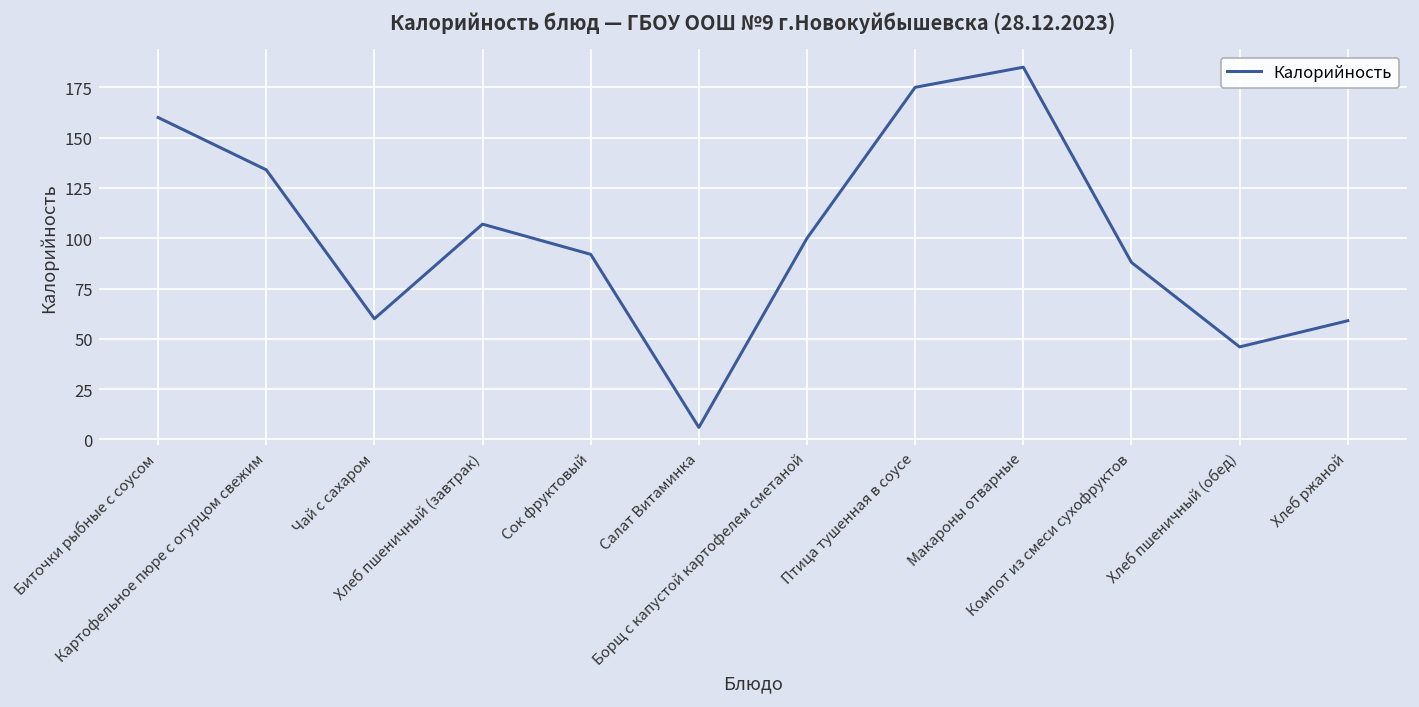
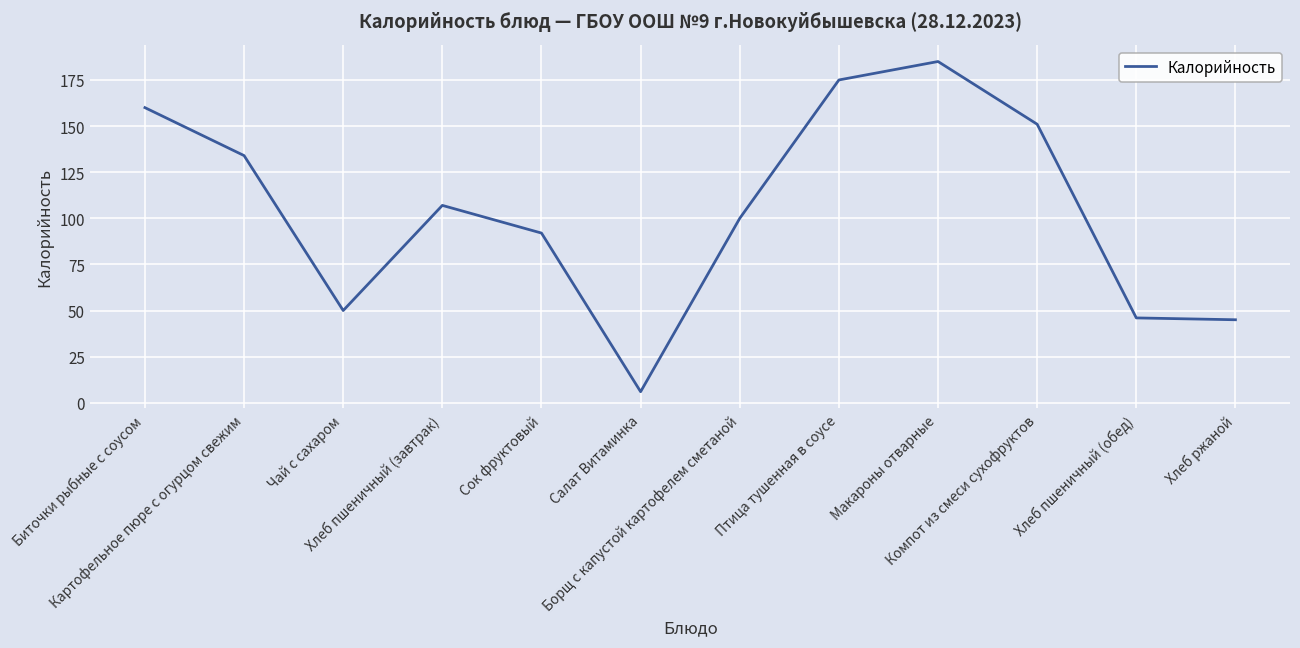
Чай с сахаром: 60 -> 50
Компот из смеси сухофруктов: 88 -> 151
Хлеб ржаной: 59 -> 45
